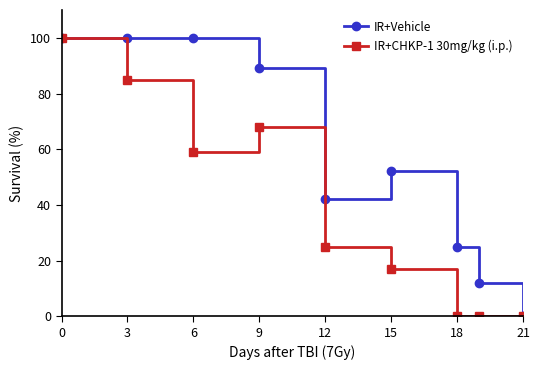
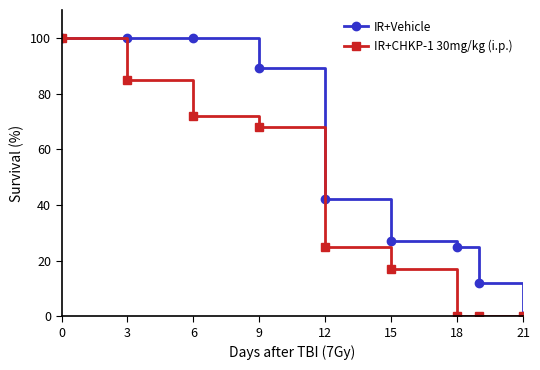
IR+CHKP-1 30mg/kg (i.p.), 6: 59 -> 72
IR+Vehicle, 15: 52 -> 27
